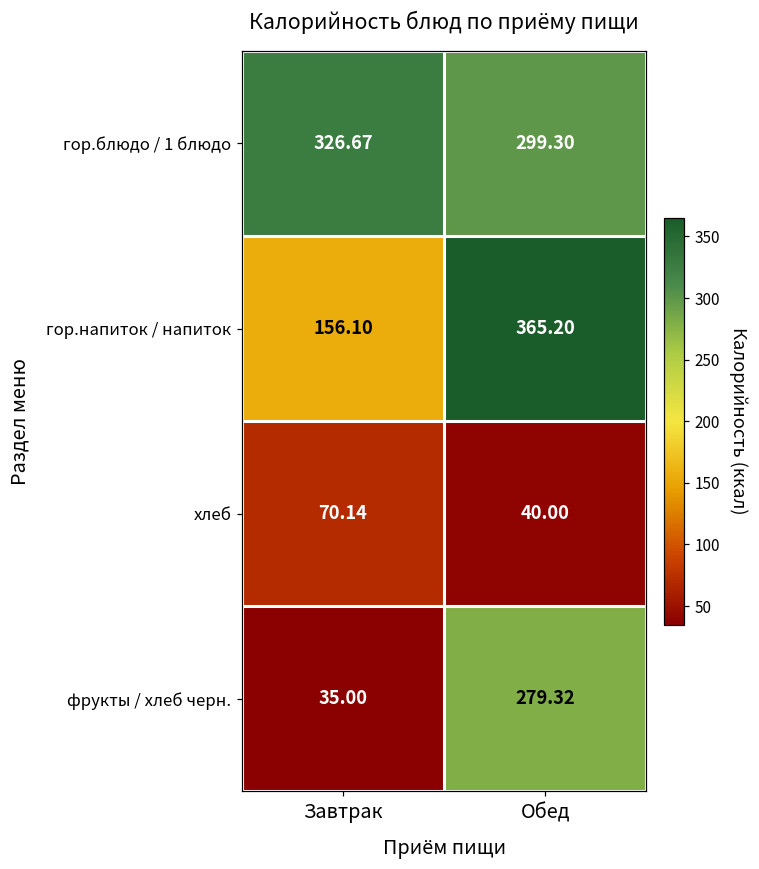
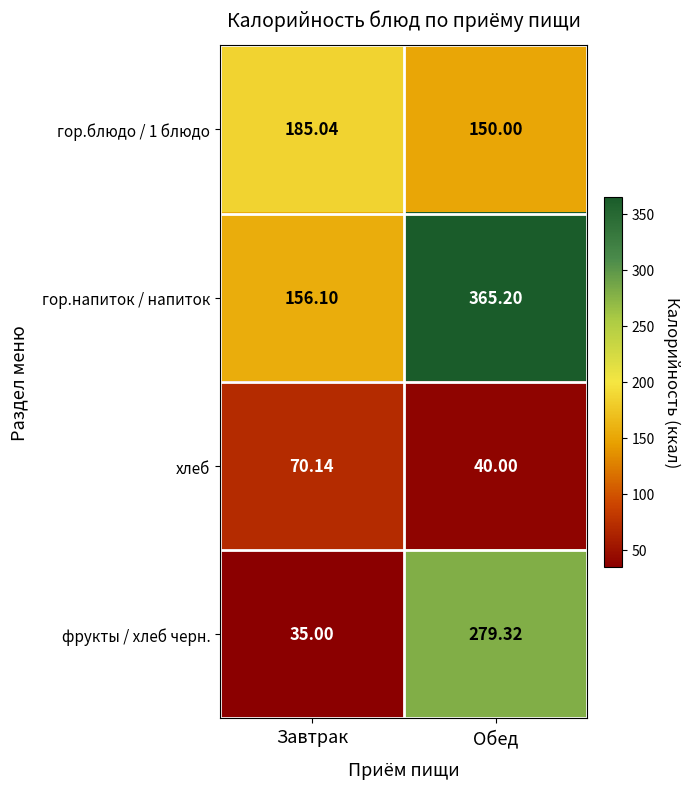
гор.блюдо / 1 блюдо, Завтрак: 326.67 -> 185.04
гор.блюдо / 1 блюдо, Обед: 299.30 -> 150.00
